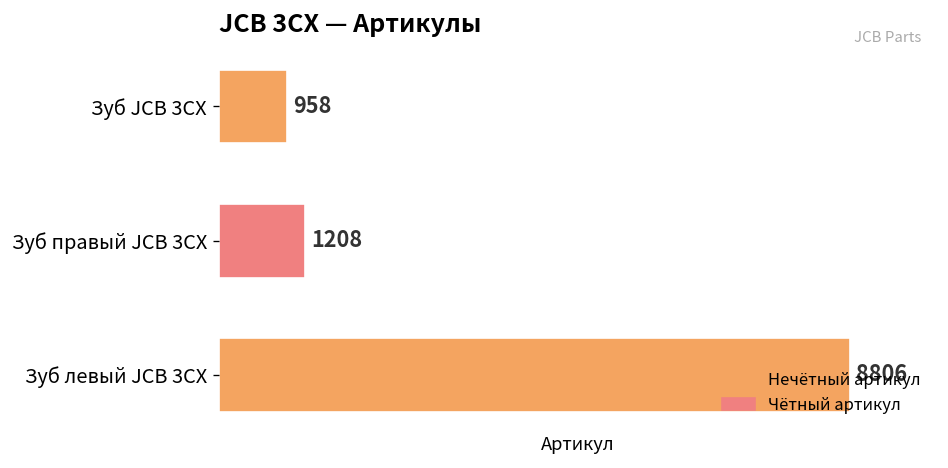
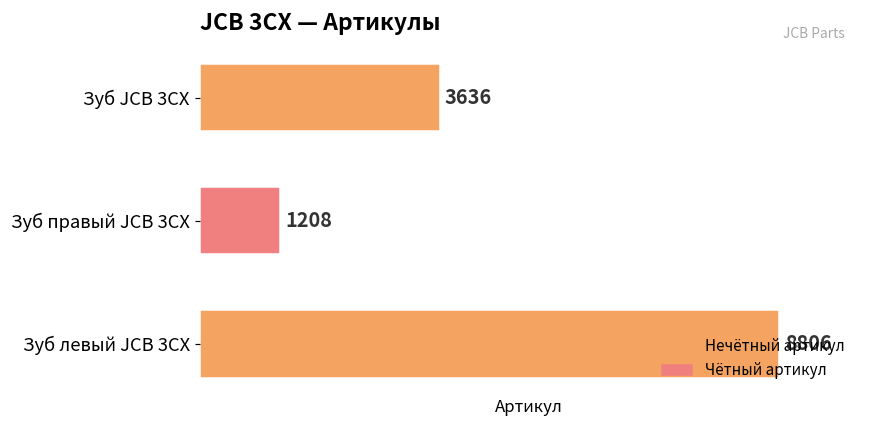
Зуб JCB 3CX: 958 -> 3636
